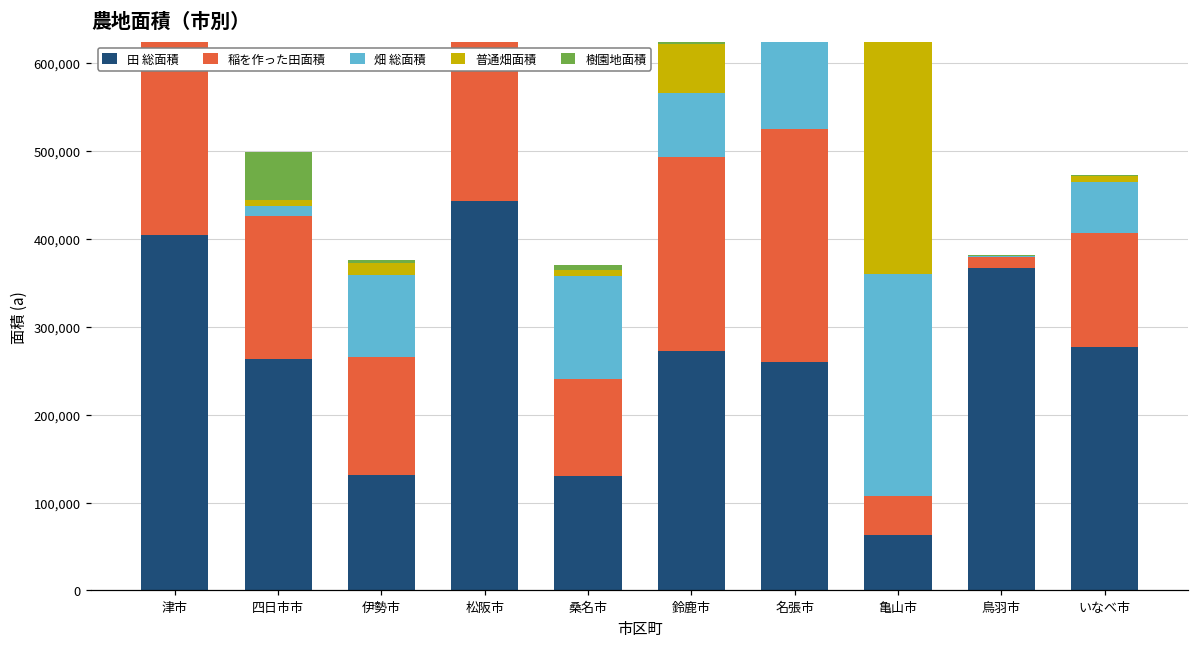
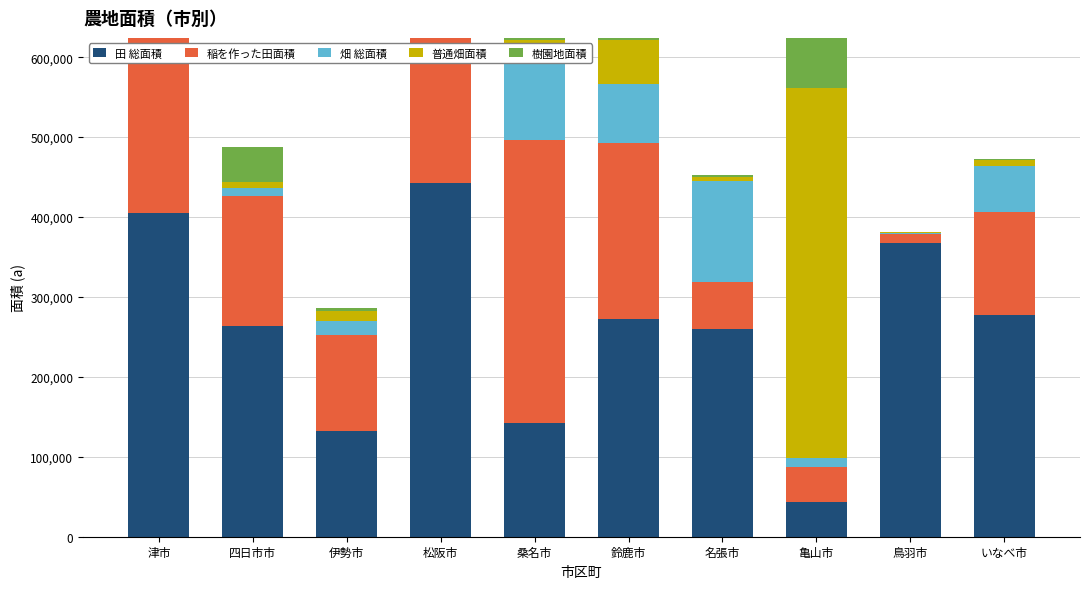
樹園地面積, 四日市市: 50,000 -> 40,000
稲を作った田面積, 伊勢市: 130,000 -> 120,000
畑 総面積, 伊勢市: 90,000 -> 20,000
田 総面積, 桑名市: 130,000 -> 140,000
稲を作った田面積, 桑名市: 110,000 -> 350,000
稲を作った田面積, 名張市: 270,000 -> 60,000
田 総面積, 亀山市: 60,000 -> 40,000
畑 総面積, 亀山市: 250,000 -> 10,000
